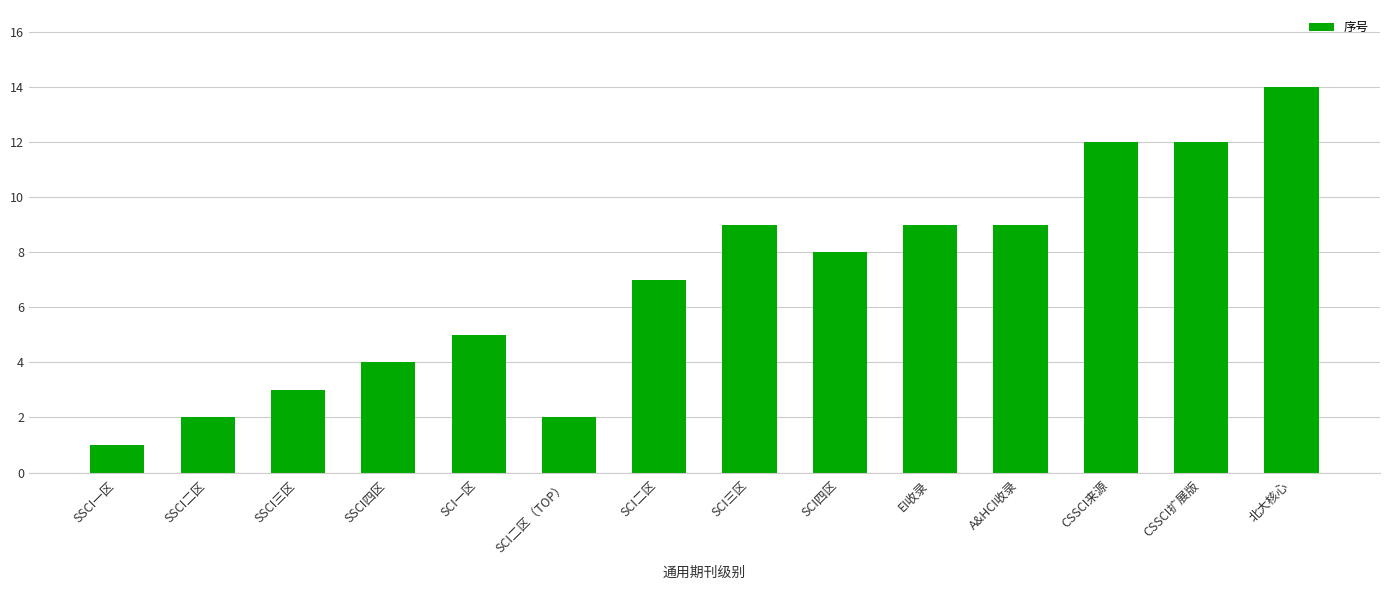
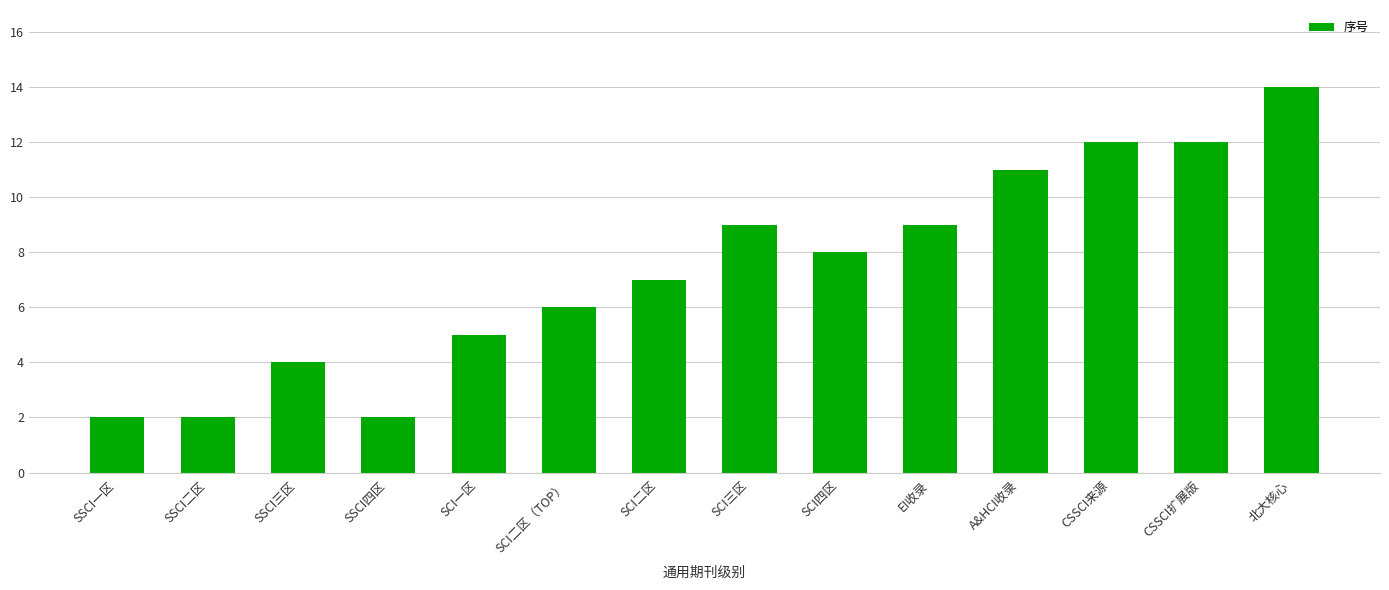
SSCI一区: 1 -> 2
SSCI三区: 3 -> 4
SSCI四区: 4 -> 2
SCI二区（TOP）: 2 -> 6
A&HCI收录: 9 -> 11
